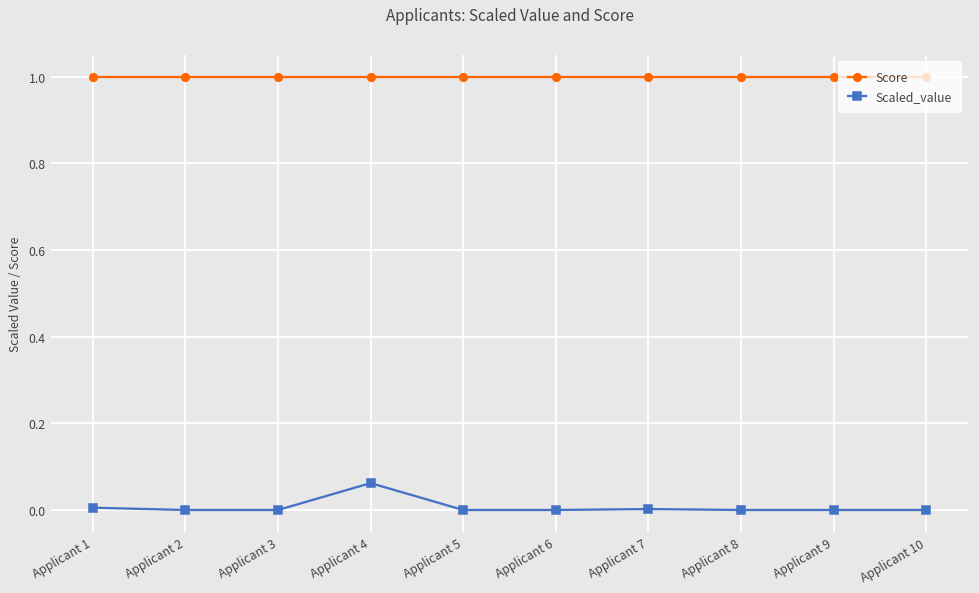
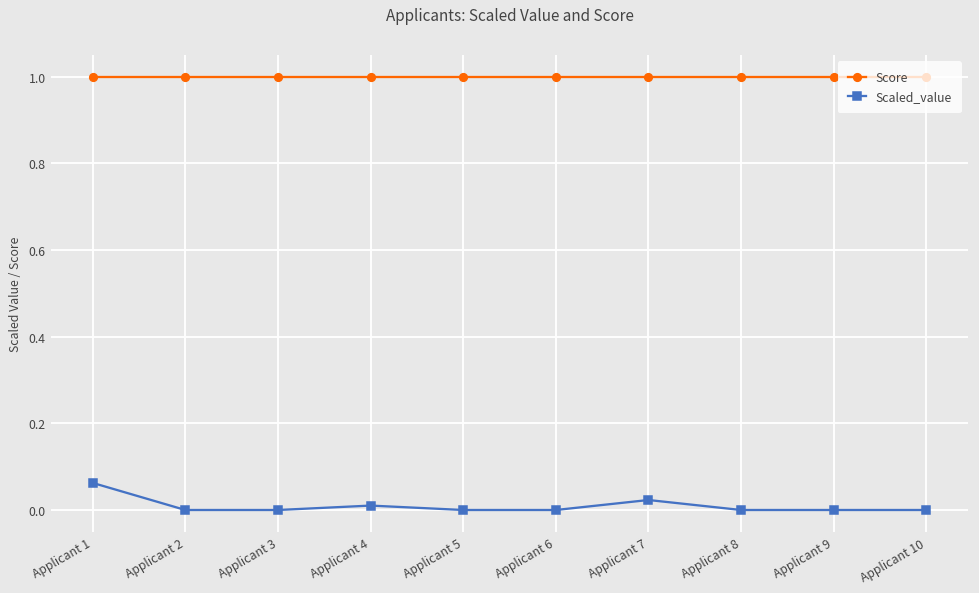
Scaled_value, Applicant 1: 0.01 -> 0.06
Scaled_value, Applicant 4: 0.06 -> 0.01
Scaled_value, Applicant 7: 0.00 -> 0.02
